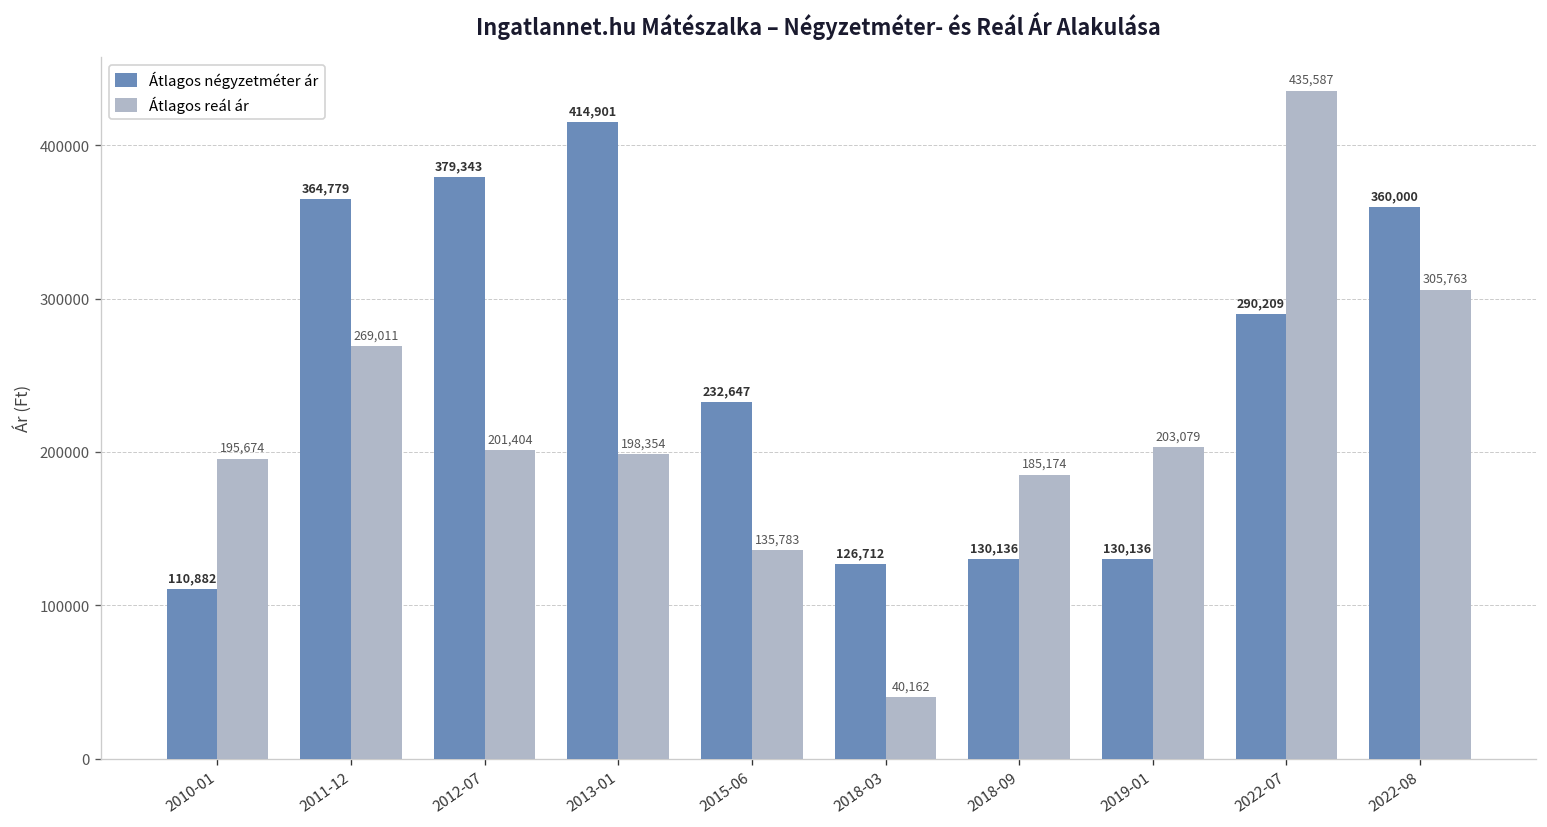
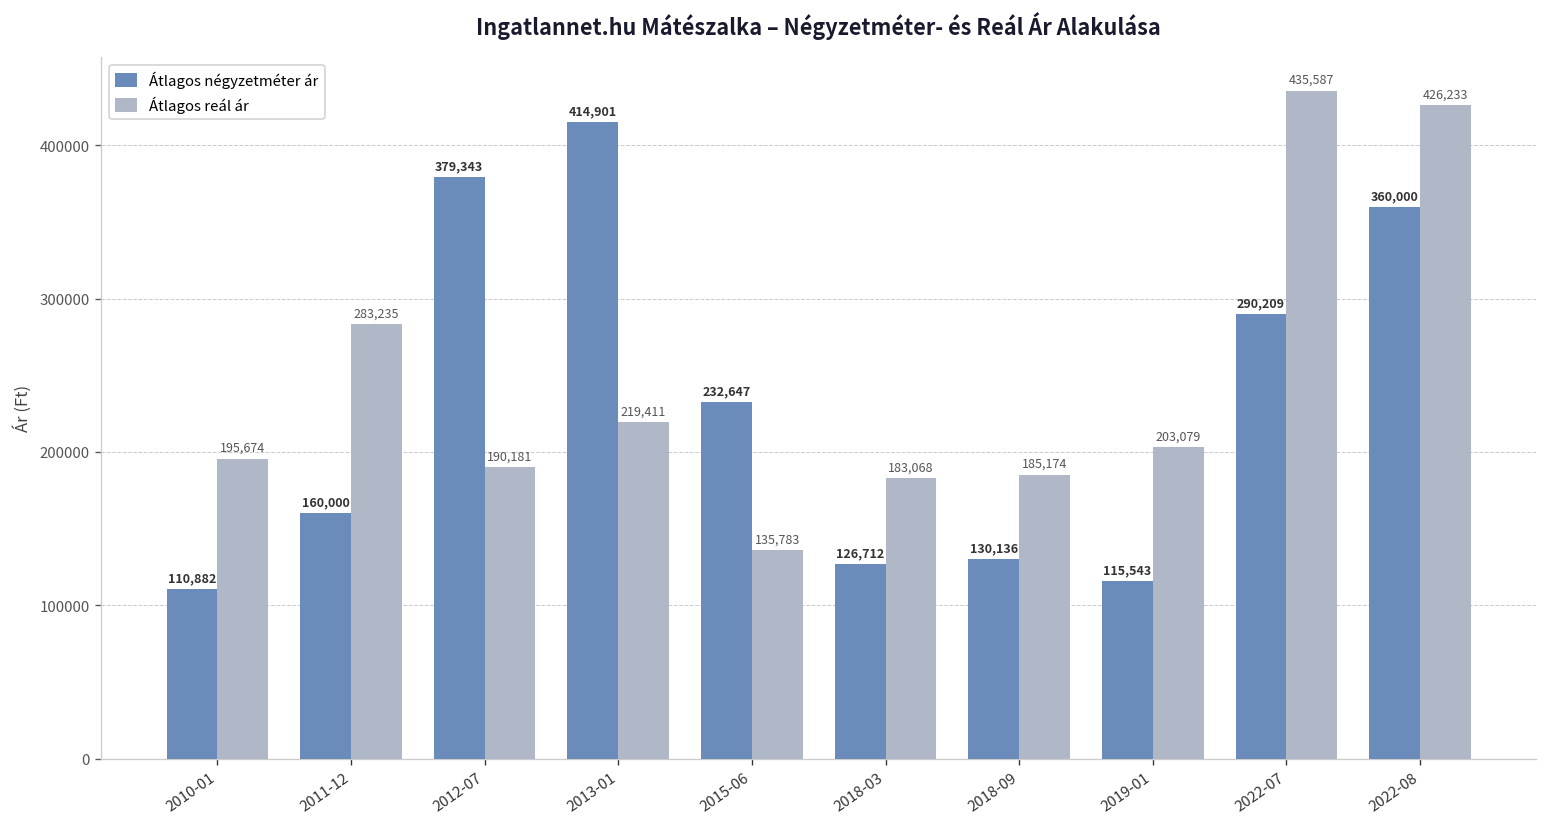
Átlagos négyzetméter ár, 2011-12: 364,779 -> 160,000
Átlagos reál ár, 2011-12: 269,011 -> 283,235
Átlagos reál ár, 2012-07: 201,404 -> 190,181
Átlagos reál ár, 2013-01: 198,354 -> 219,411
Átlagos reál ár, 2018-03: 40,162 -> 183,068
Átlagos négyzetméter ár, 2019-01: 130,136 -> 115,543
Átlagos reál ár, 2022-08: 305,763 -> 426,233
